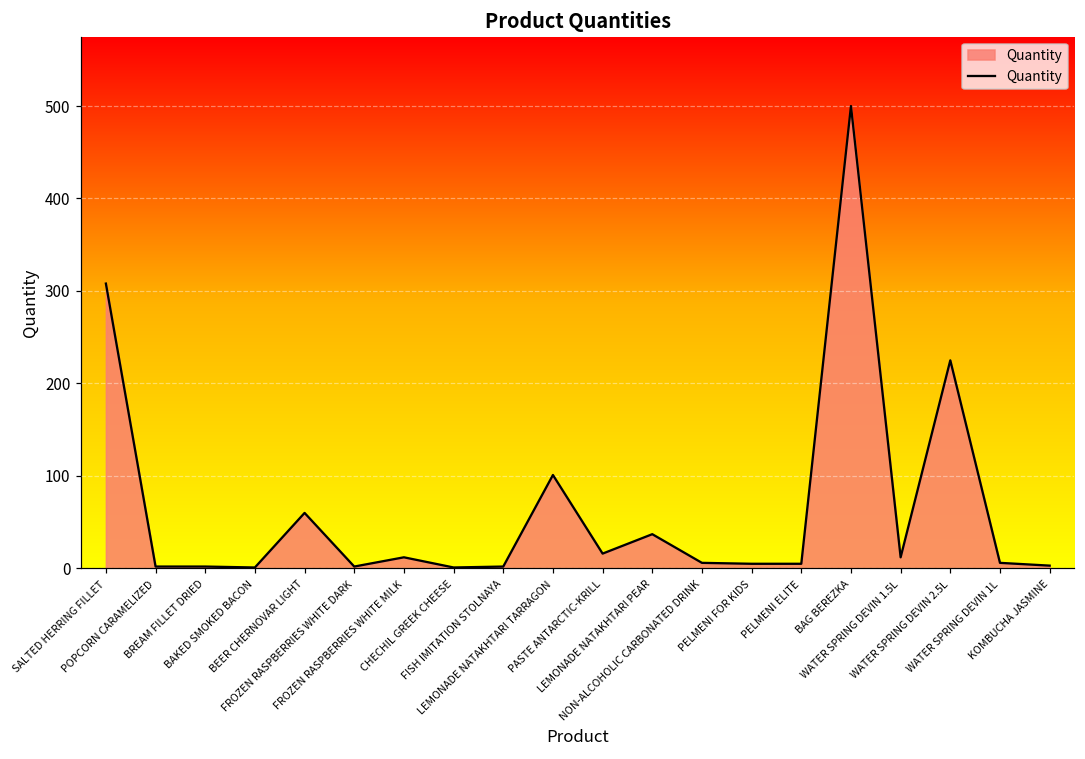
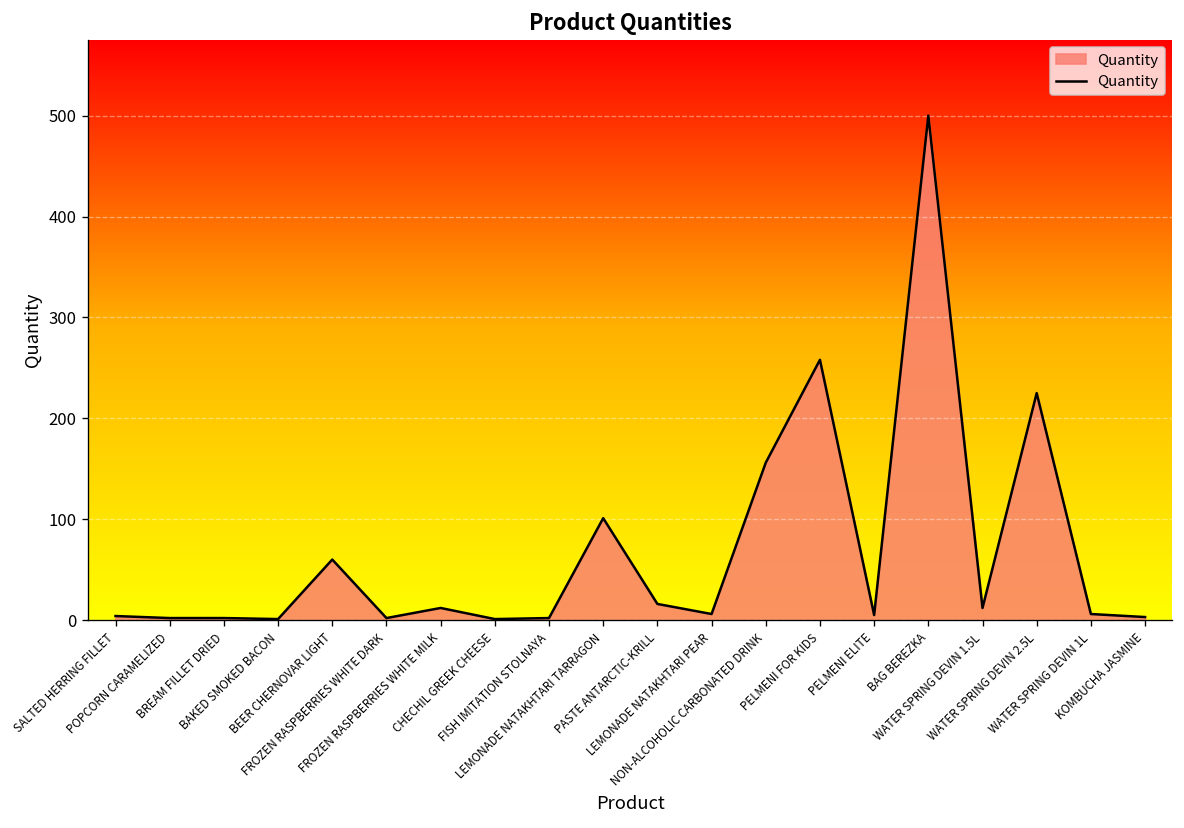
SALTED HERRING FILLET: 310 -> 0
LEMONADE NATAKHTARI PEAR: 40 -> 10
NON-ALCOHOLIC CARBONATED DRINK: 10 -> 160
PELMENI FOR KIDS: 10 -> 260
